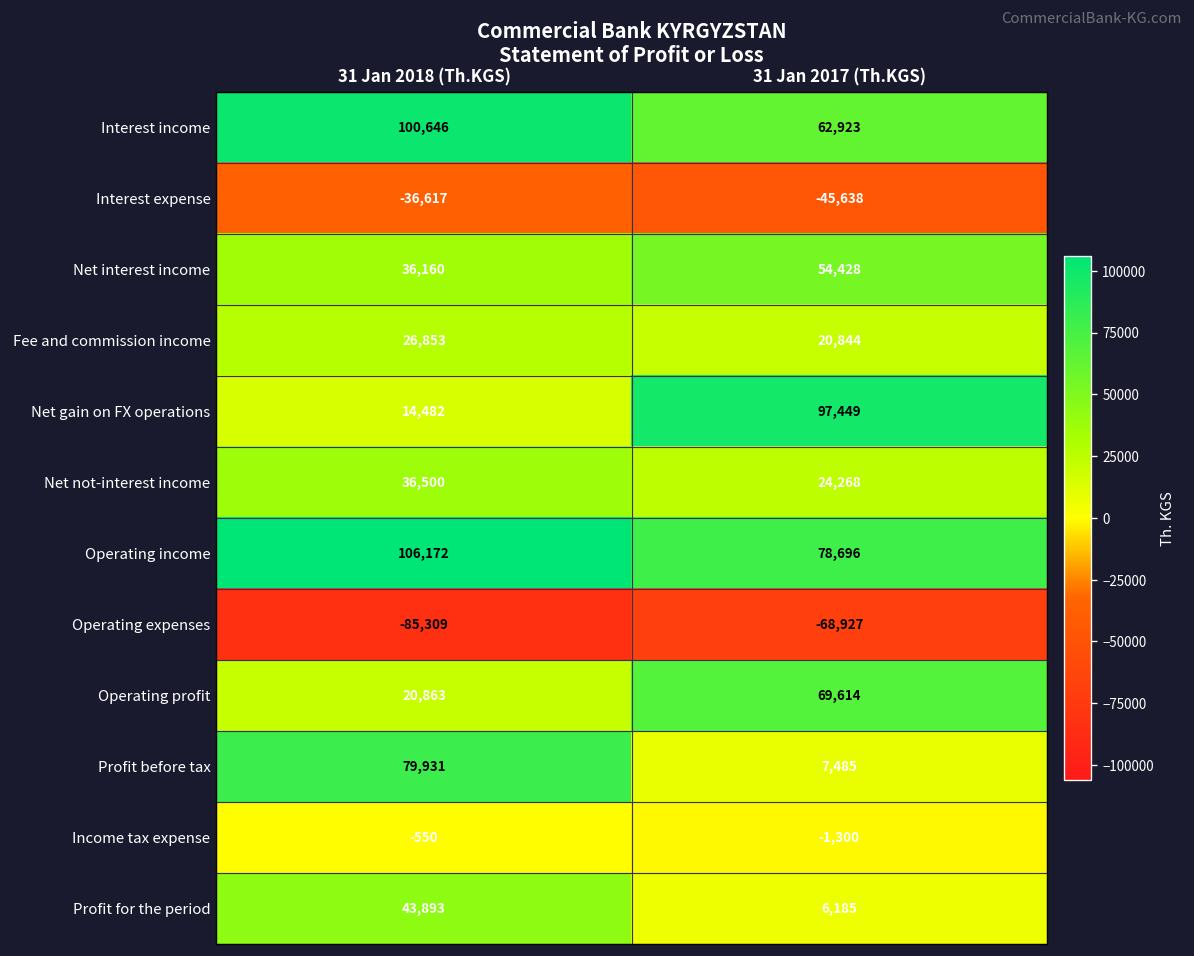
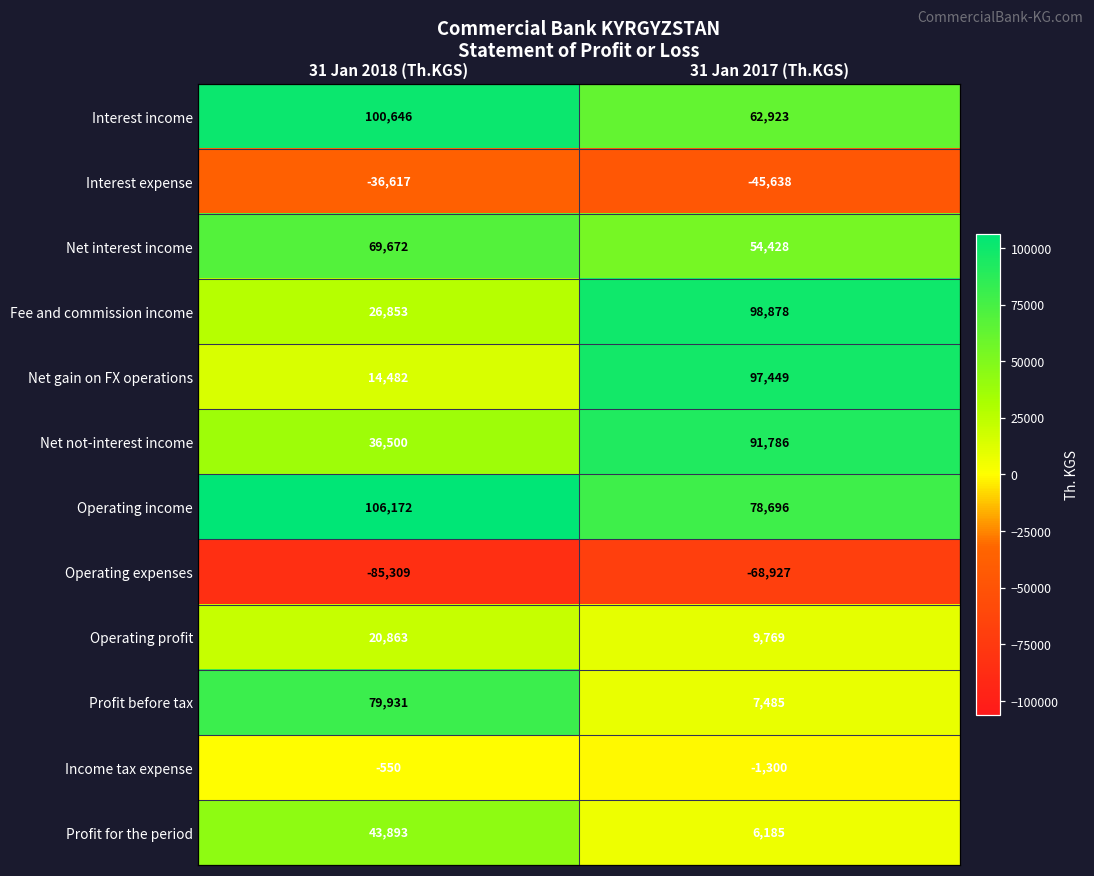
Net interest income, 31 Jan 2018 (Th.KGS): 36,160 -> 69,672
Fee and commission income, 31 Jan 2017 (Th.KGS): 20,844 -> 98,878
Net not-interest income, 31 Jan 2017 (Th.KGS): 24,268 -> 91,786
Operating profit, 31 Jan 2017 (Th.KGS): 69,614 -> 9,769
